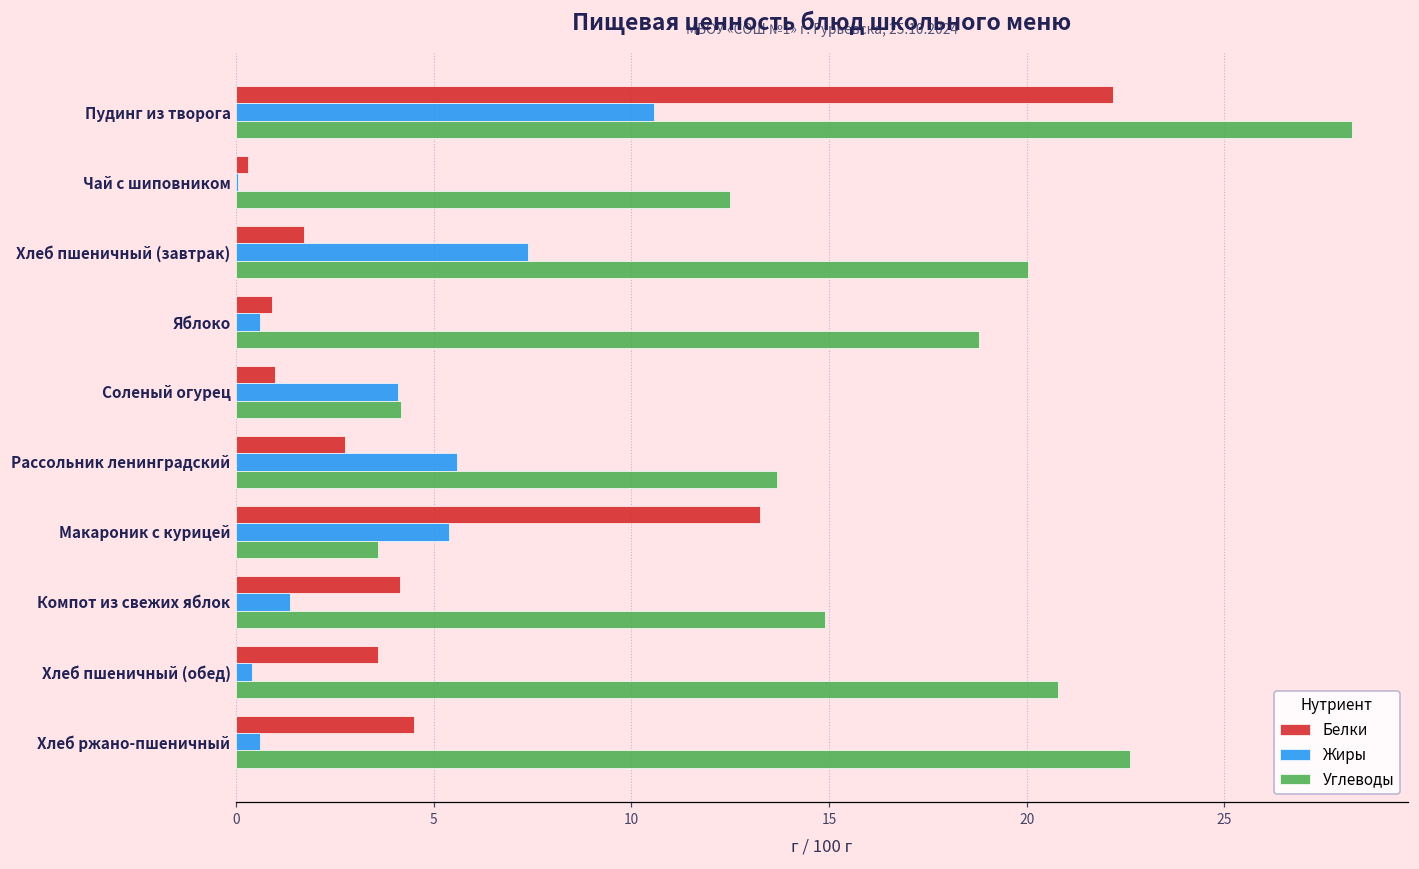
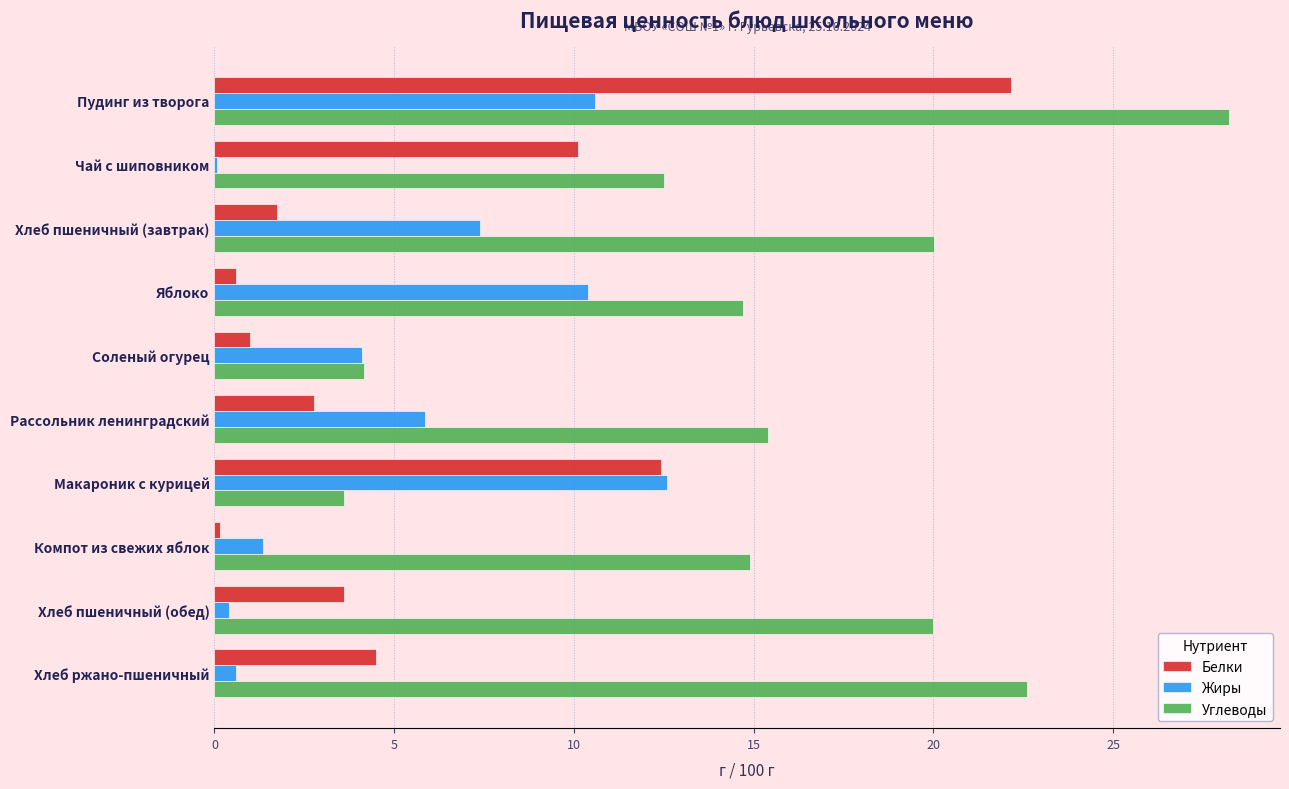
Белки, Чай с шиповником: 0.3 -> 10.1
Белки, Яблоко: 0.9 -> 0.6
Жиры, Яблоко: 0.6 -> 10.4
Углеводы, Яблоко: 18.8 -> 14.7
Жиры, Рассольник ленинградский: 5.6 -> 5.9
Углеводы, Рассольник ленинградский: 13.7 -> 15.4
Белки, Макароник с курицей: 13.3 -> 12.4
Жиры, Макароник с курицей: 5.4 -> 12.6
Белки, Компот из свежих яблок: 4.2 -> 0.2
Углеводы, Хлеб пшеничный (обед): 20.8 -> 20.0
